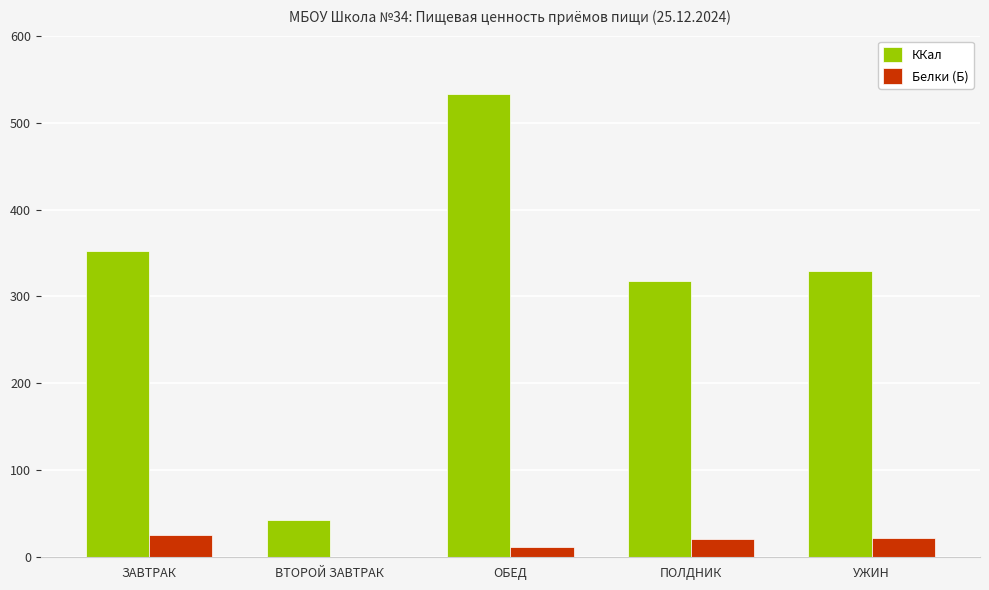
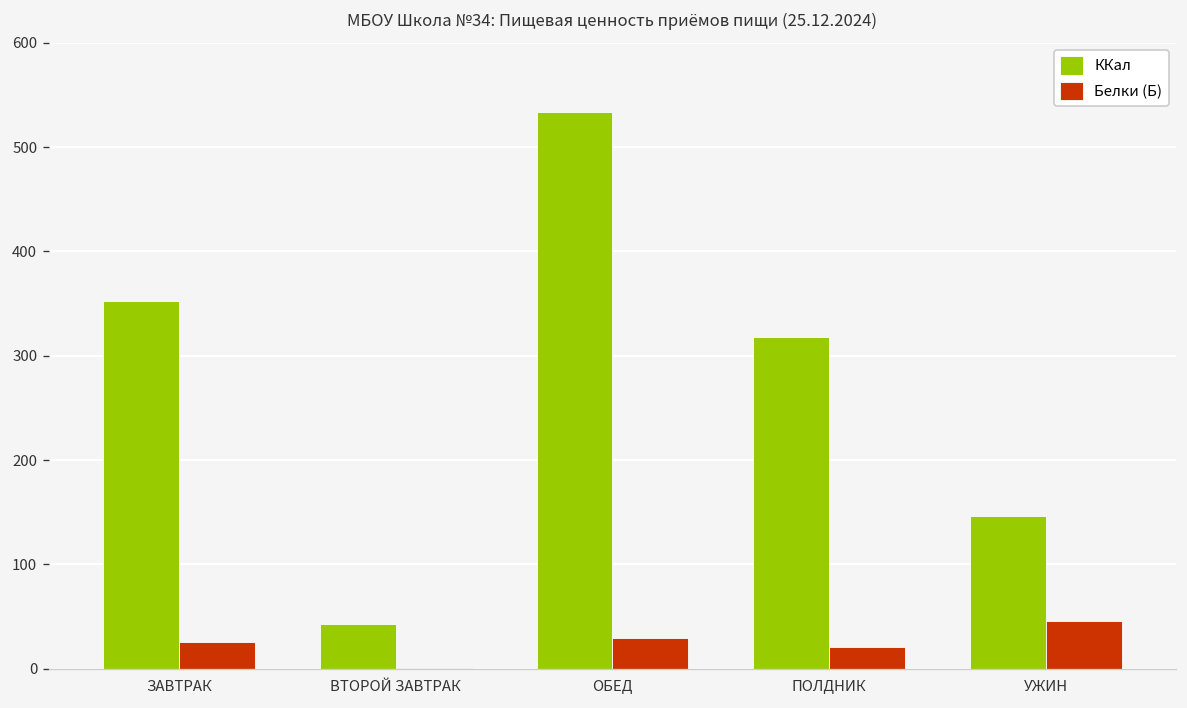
Белки (Б), ОБЕД: 10 -> 30
ККал, УЖИН: 330 -> 150
Белки (Б), УЖИН: 20 -> 50
